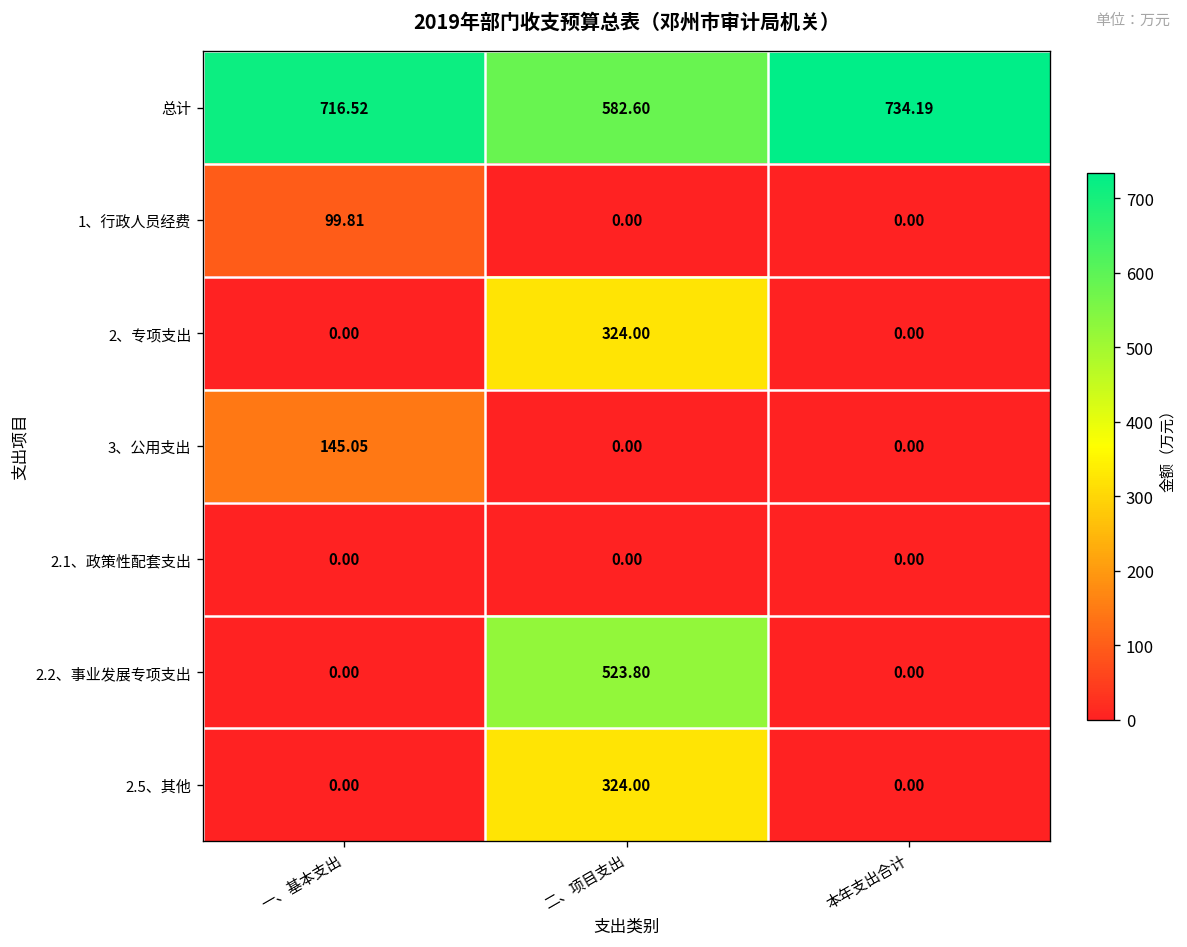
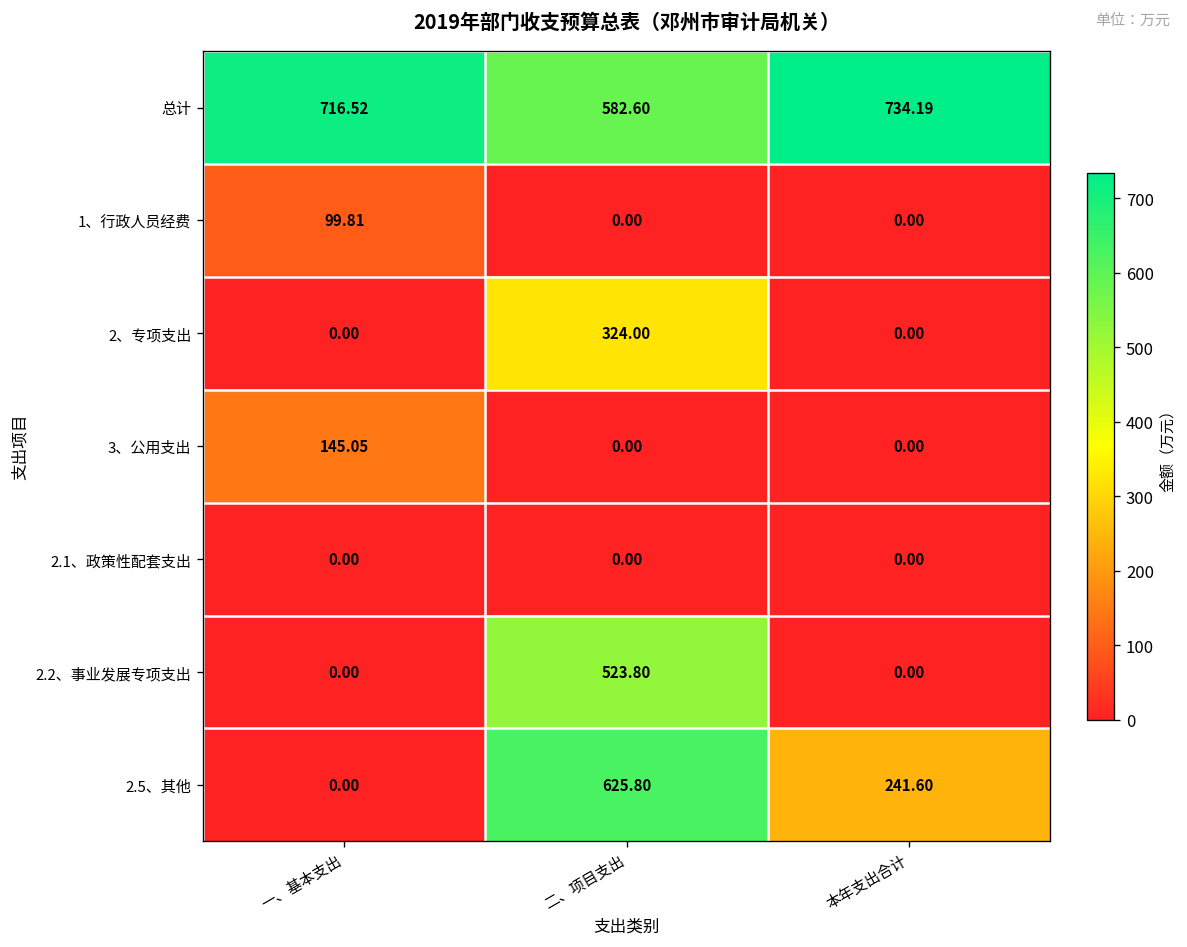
2.5、其他, 二、项目支出: 324.00 -> 625.80
2.5、其他, 本年支出合计: 0.00 -> 241.60
